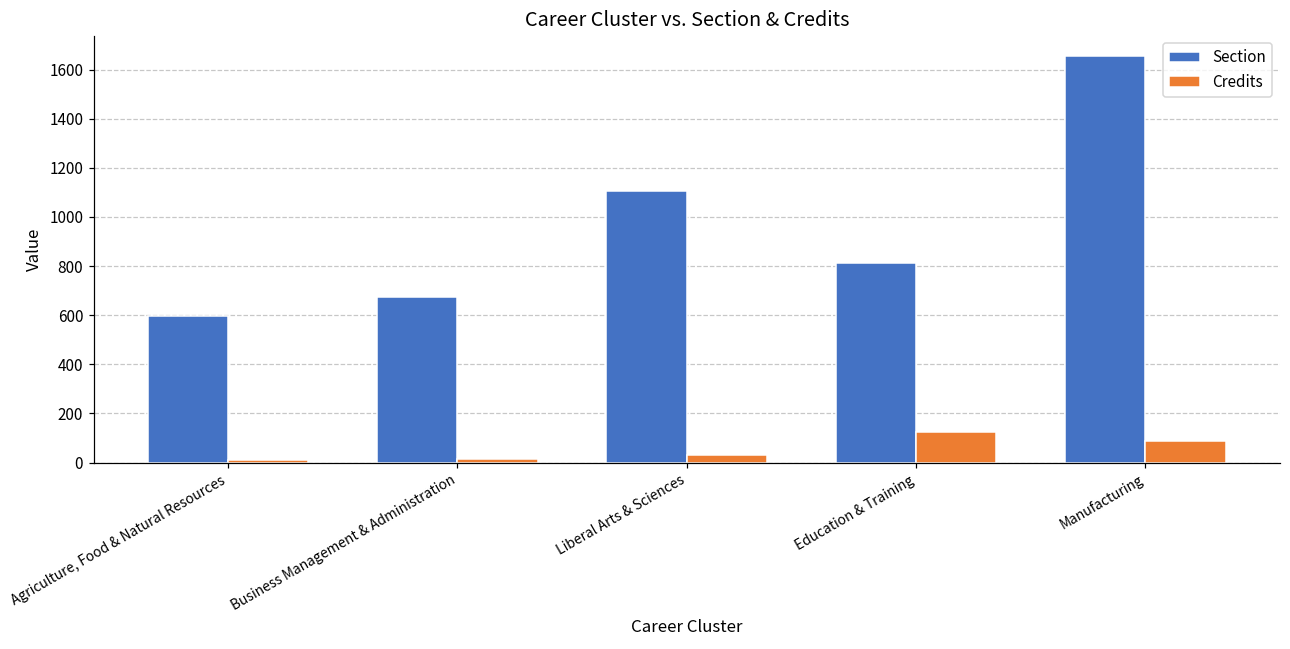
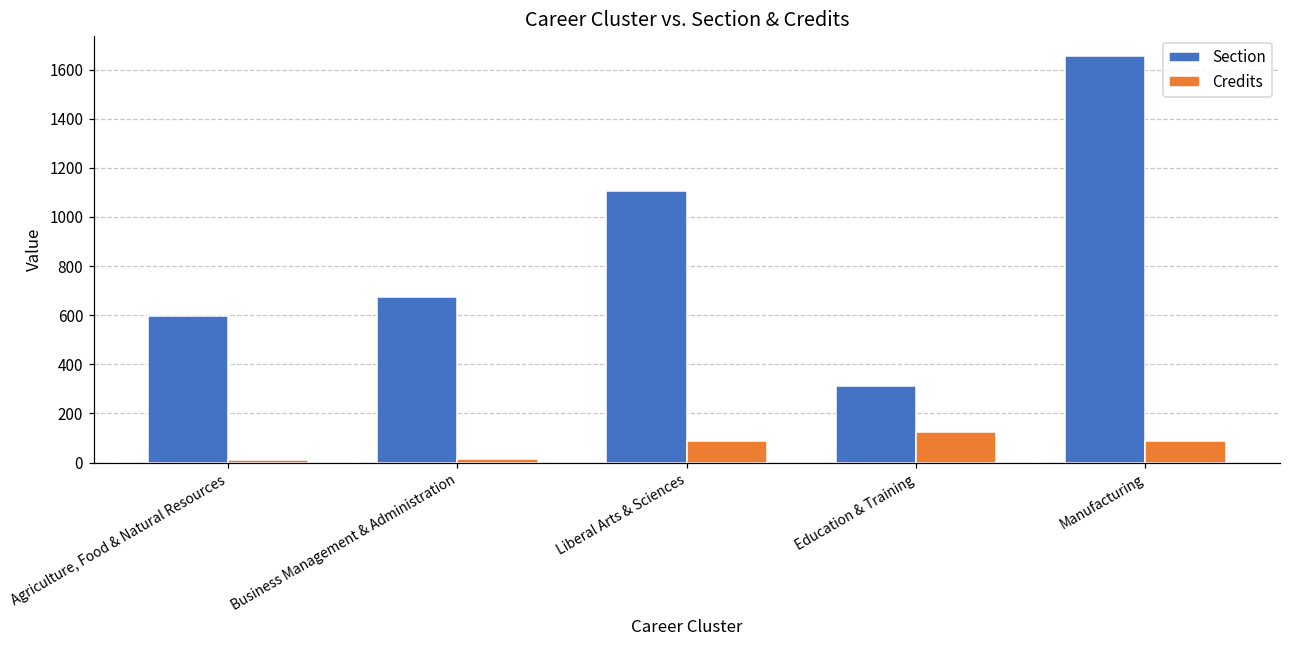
Credits, Liberal Arts & Sciences: 30 -> 90
Section, Education & Training: 810 -> 310
